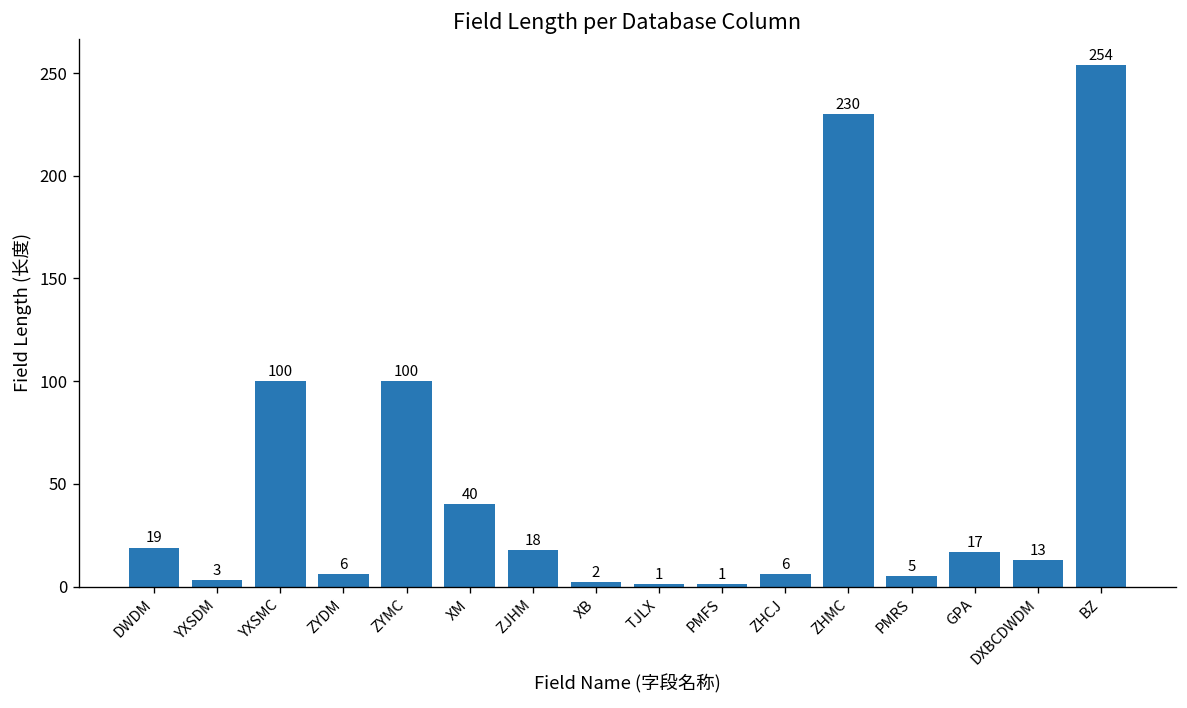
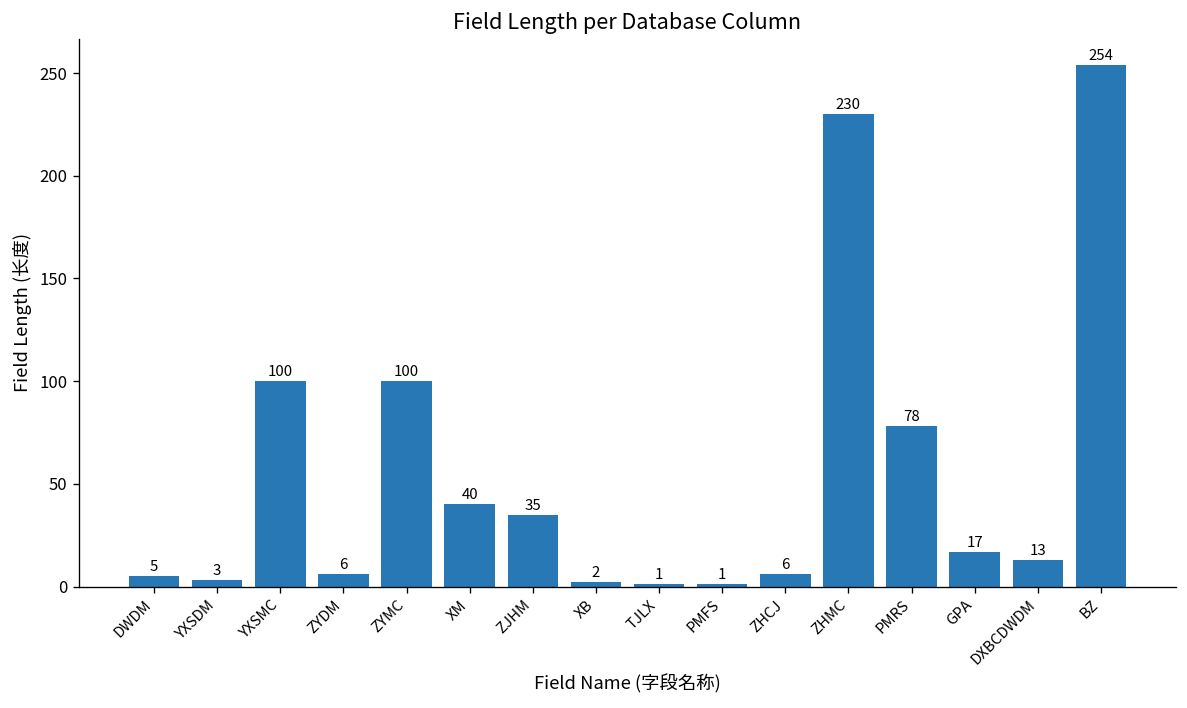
DWDM: 19 -> 5
ZJHM: 18 -> 35
PMRS: 5 -> 78
